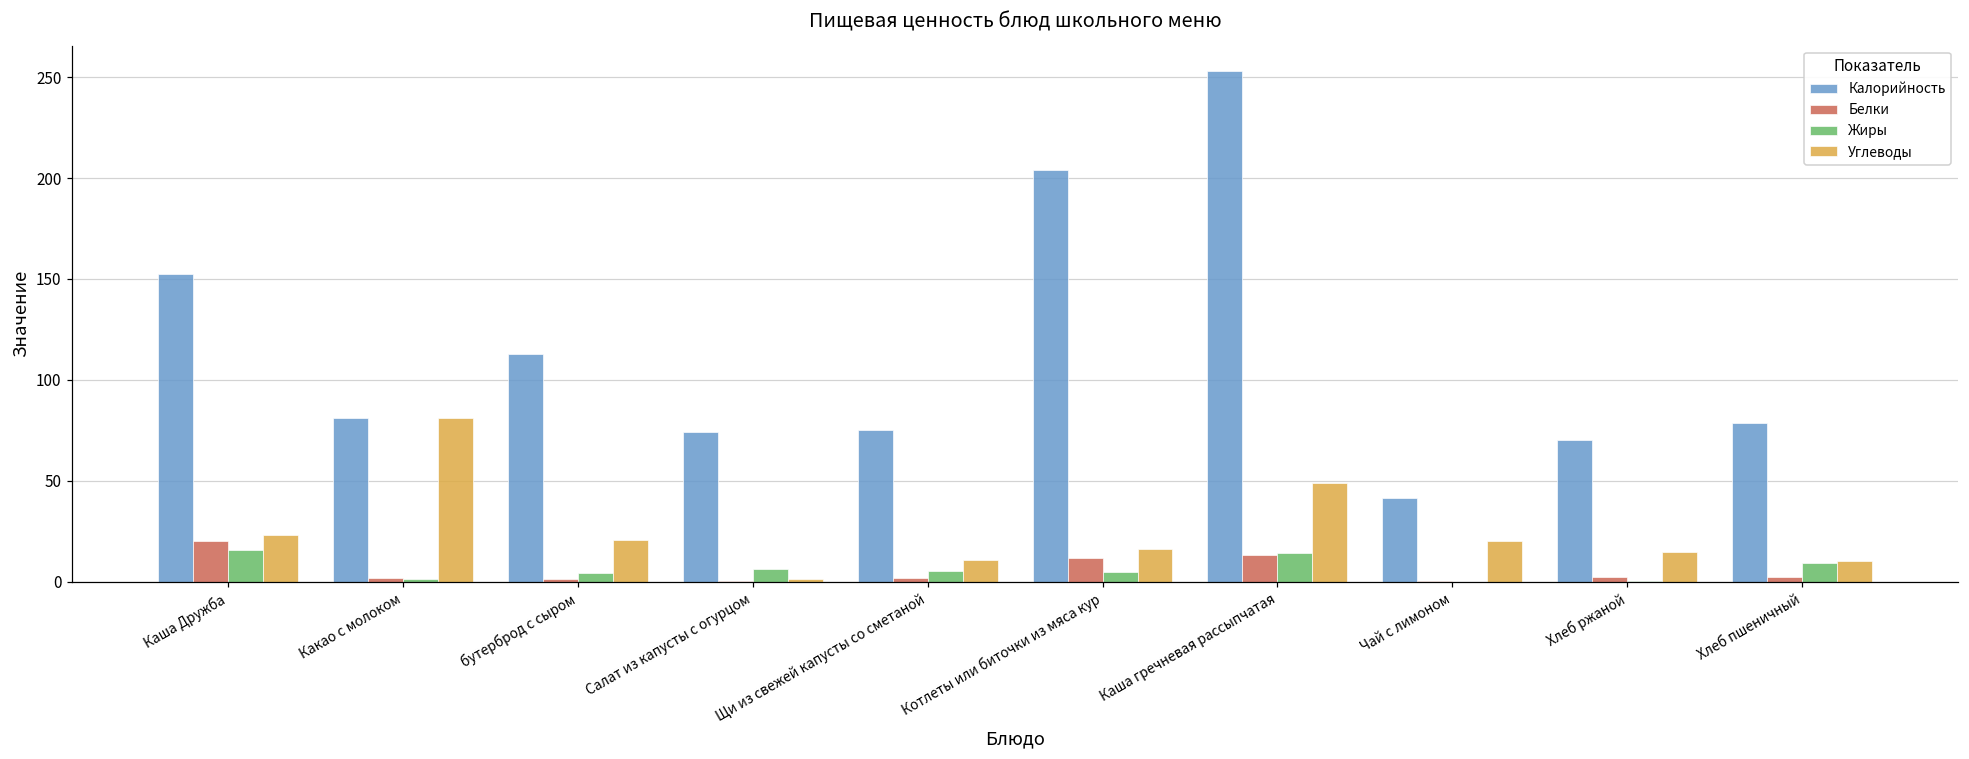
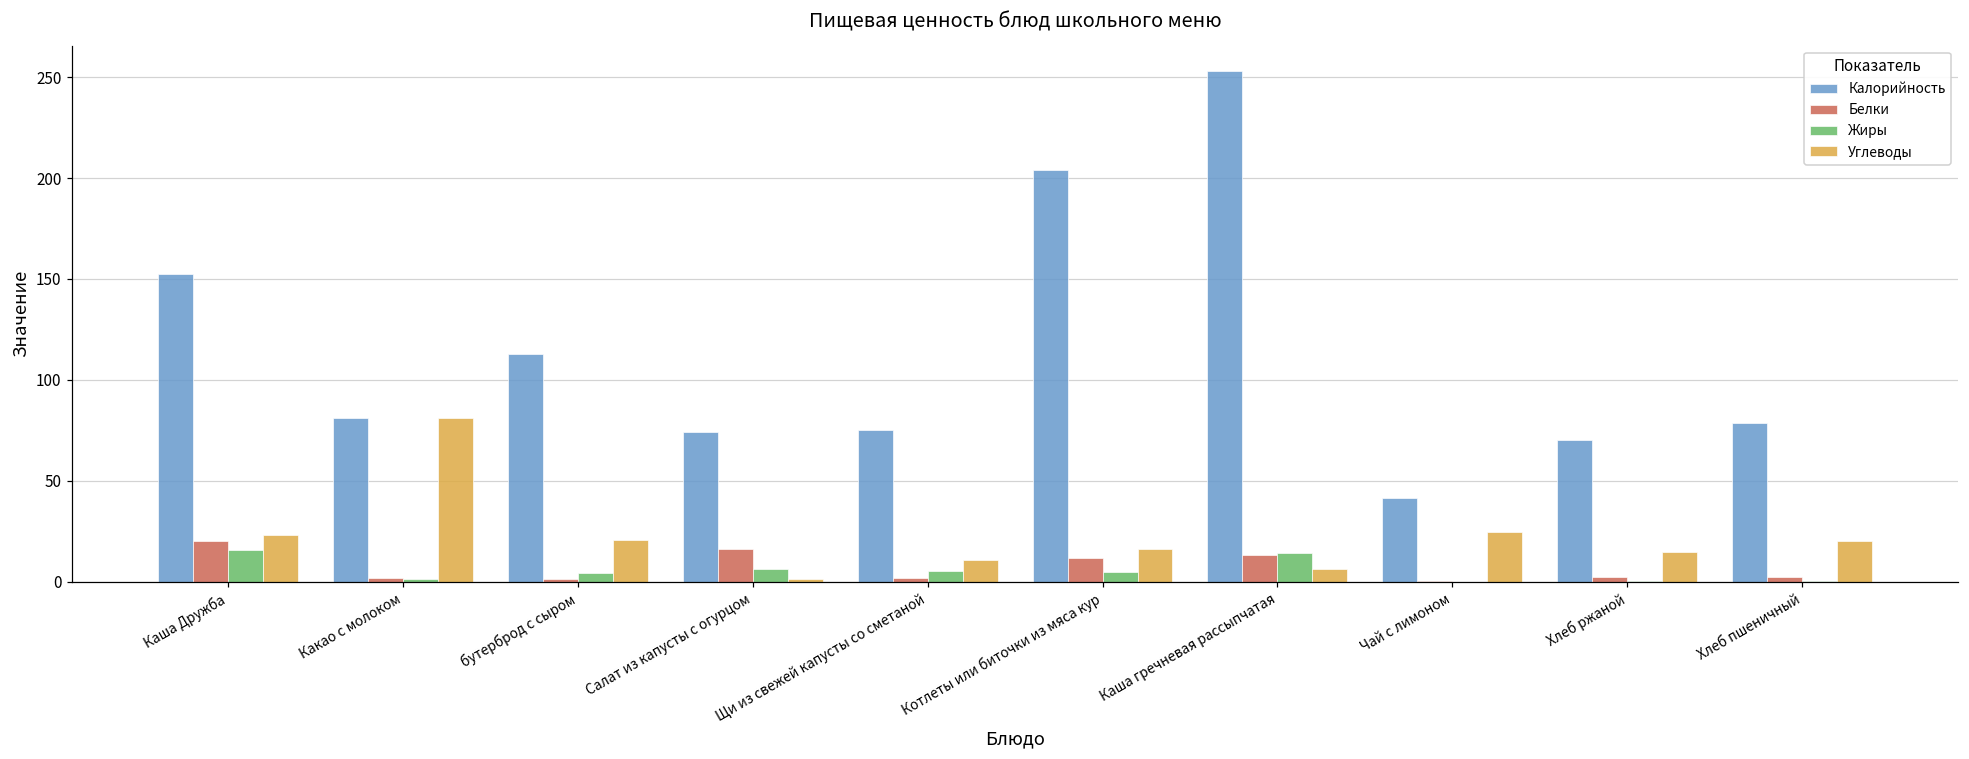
Белки, Салат из капусты с огурцом: 0 -> 16
Углеводы, Каша гречневая рассыпчатая: 49 -> 6
Углеводы, Чай с лимоном: 20 -> 25
Жиры, Хлеб пшеничный: 9 -> 0
Углеводы, Хлеб пшеничный: 10 -> 20
